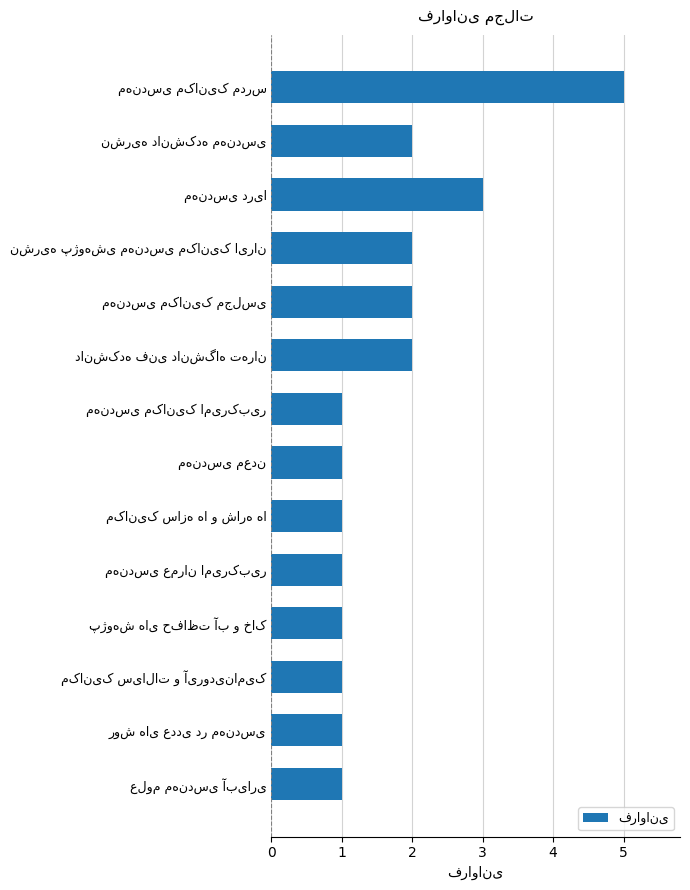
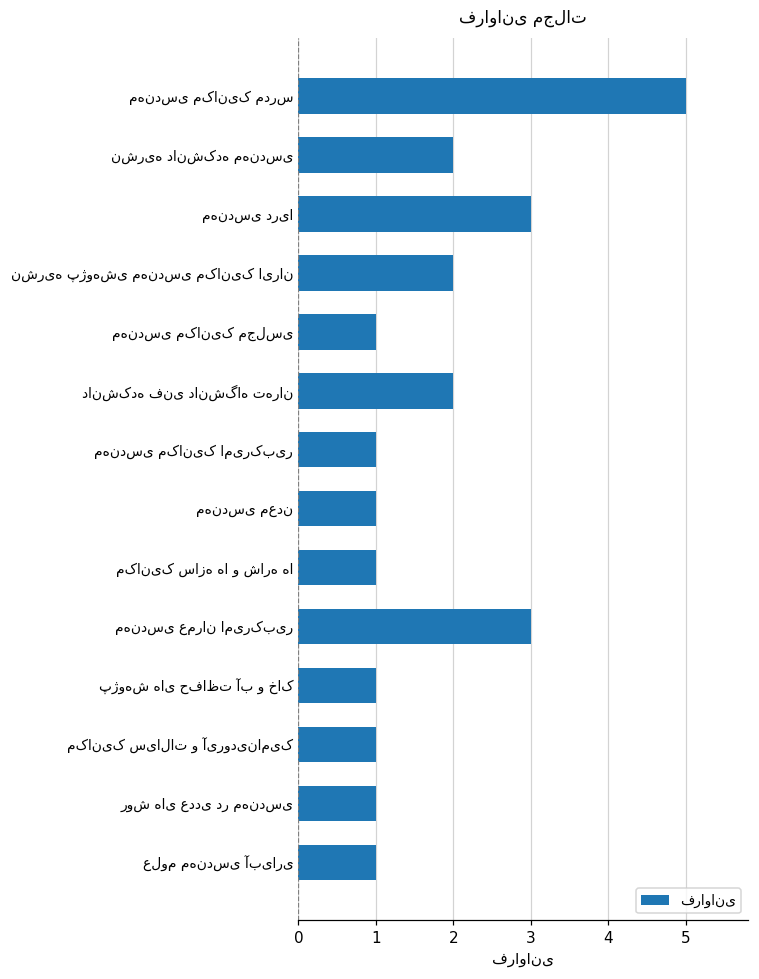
مهندسی مکانیک مجلسی: 2 -> 1
مهندسی عمران امیرکبیر: 1 -> 3
